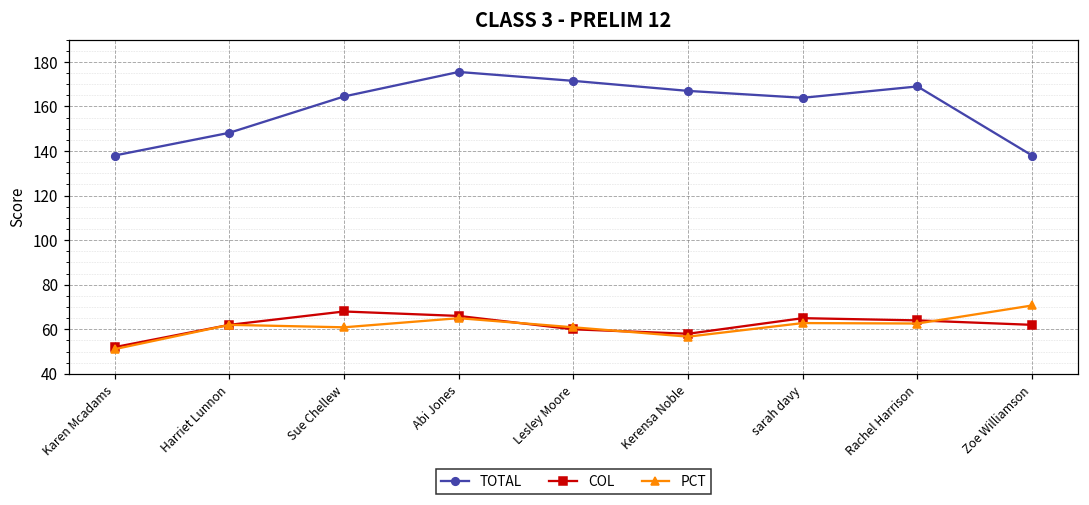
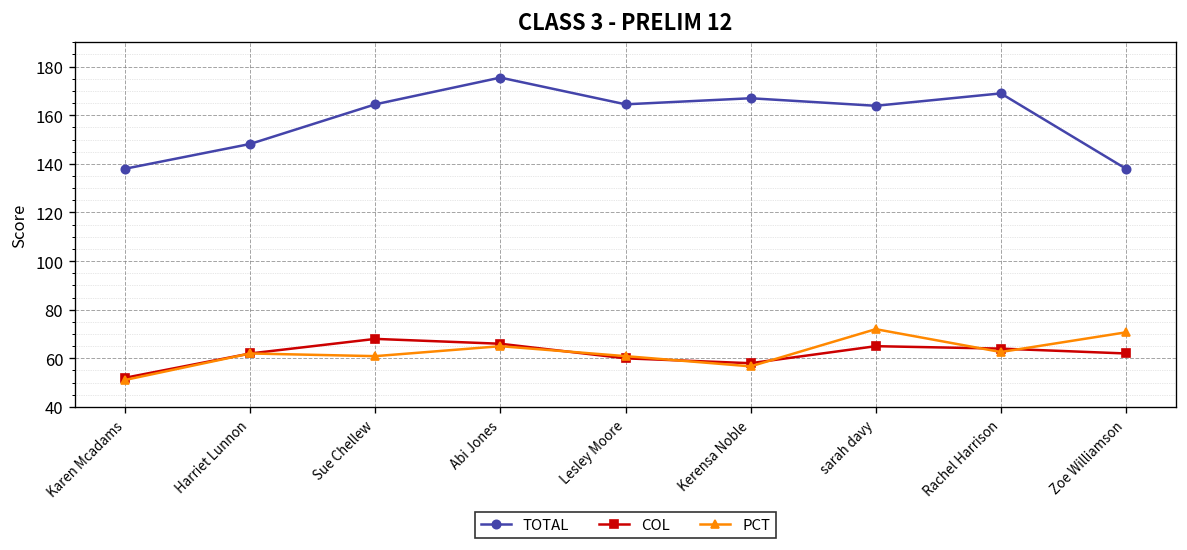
TOTAL, Lesley Moore: 172 -> 165
PCT, sarah davy: 63 -> 72
